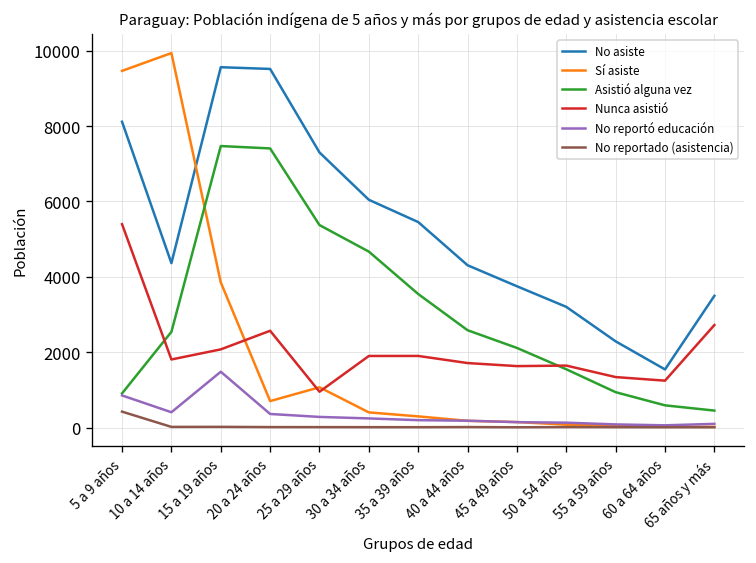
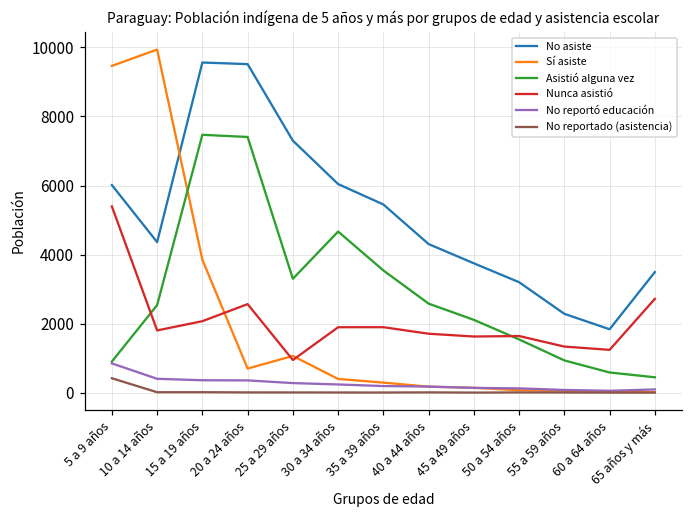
No asiste, 5 a 9 años: 8100 -> 6000
No reportó educación, 15 a 19 años: 1500 -> 400
Asistió alguna vez, 25 a 29 años: 5400 -> 3300
No asiste, 60 a 64 años: 1500 -> 1800
